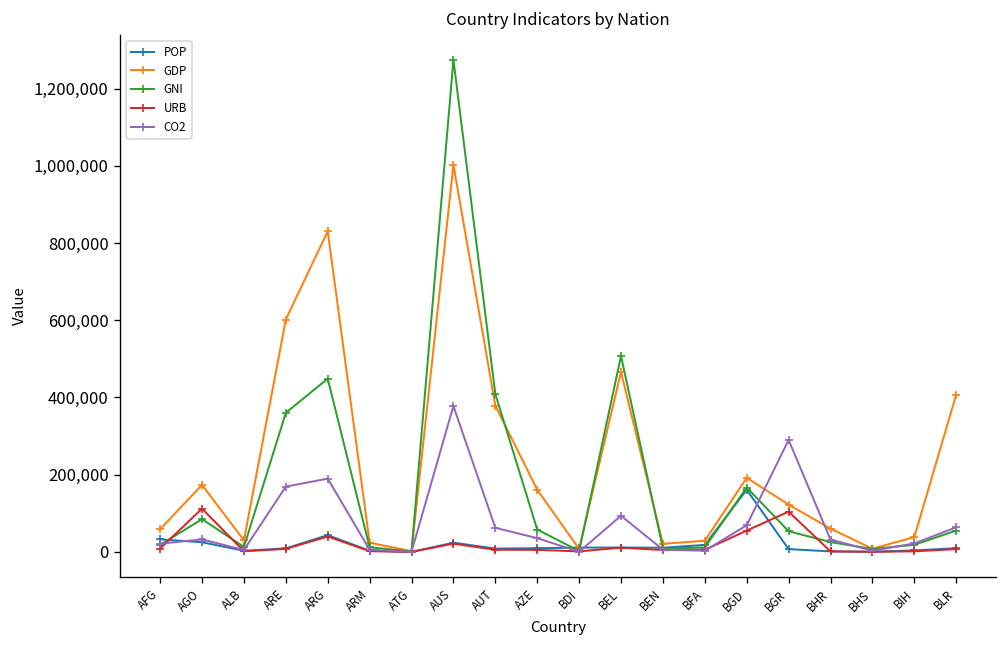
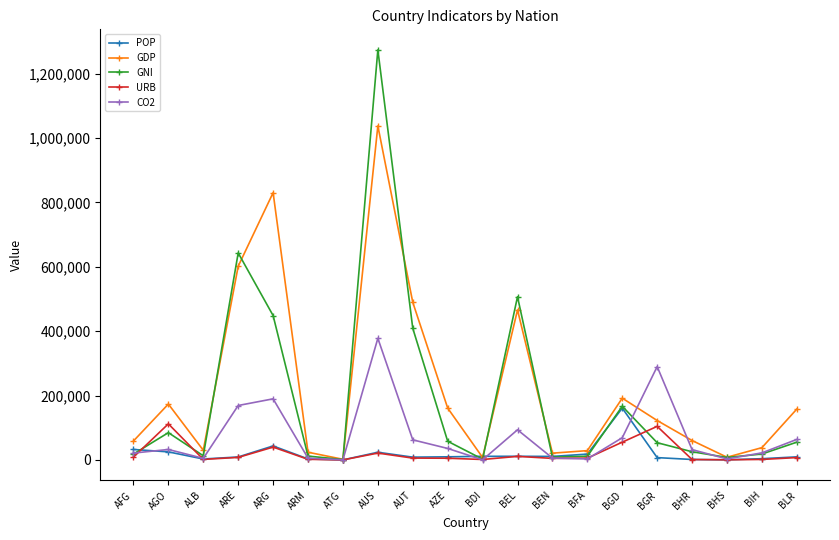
GNI, ARE: 360,000 -> 640,000
GDP, AUS: 1,000,000 -> 1,040,000
GDP, AUT: 380,000 -> 490,000
GDP, BLR: 410,000 -> 160,000
